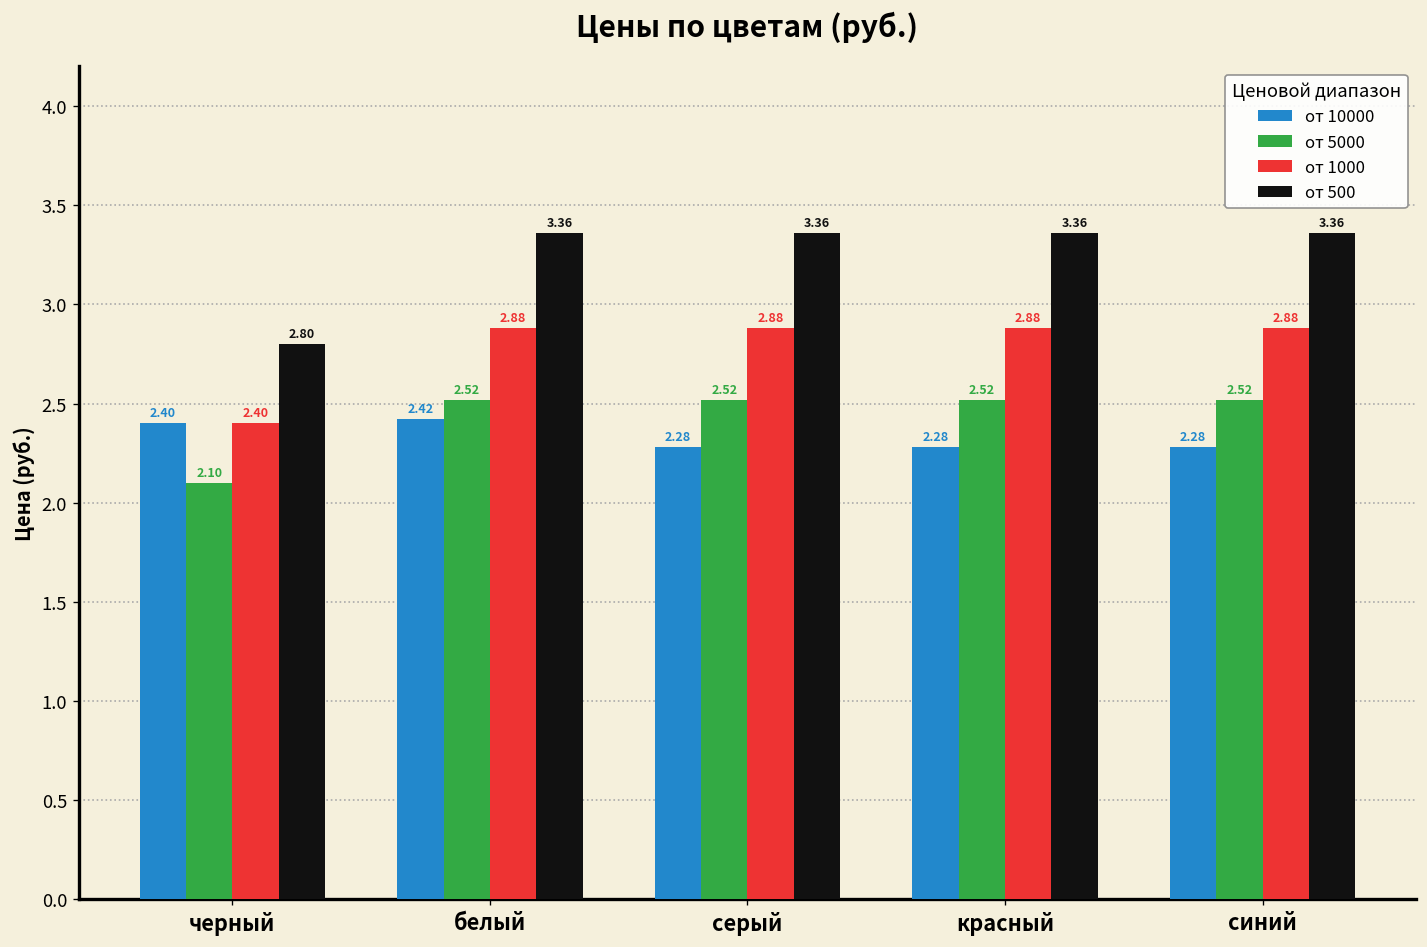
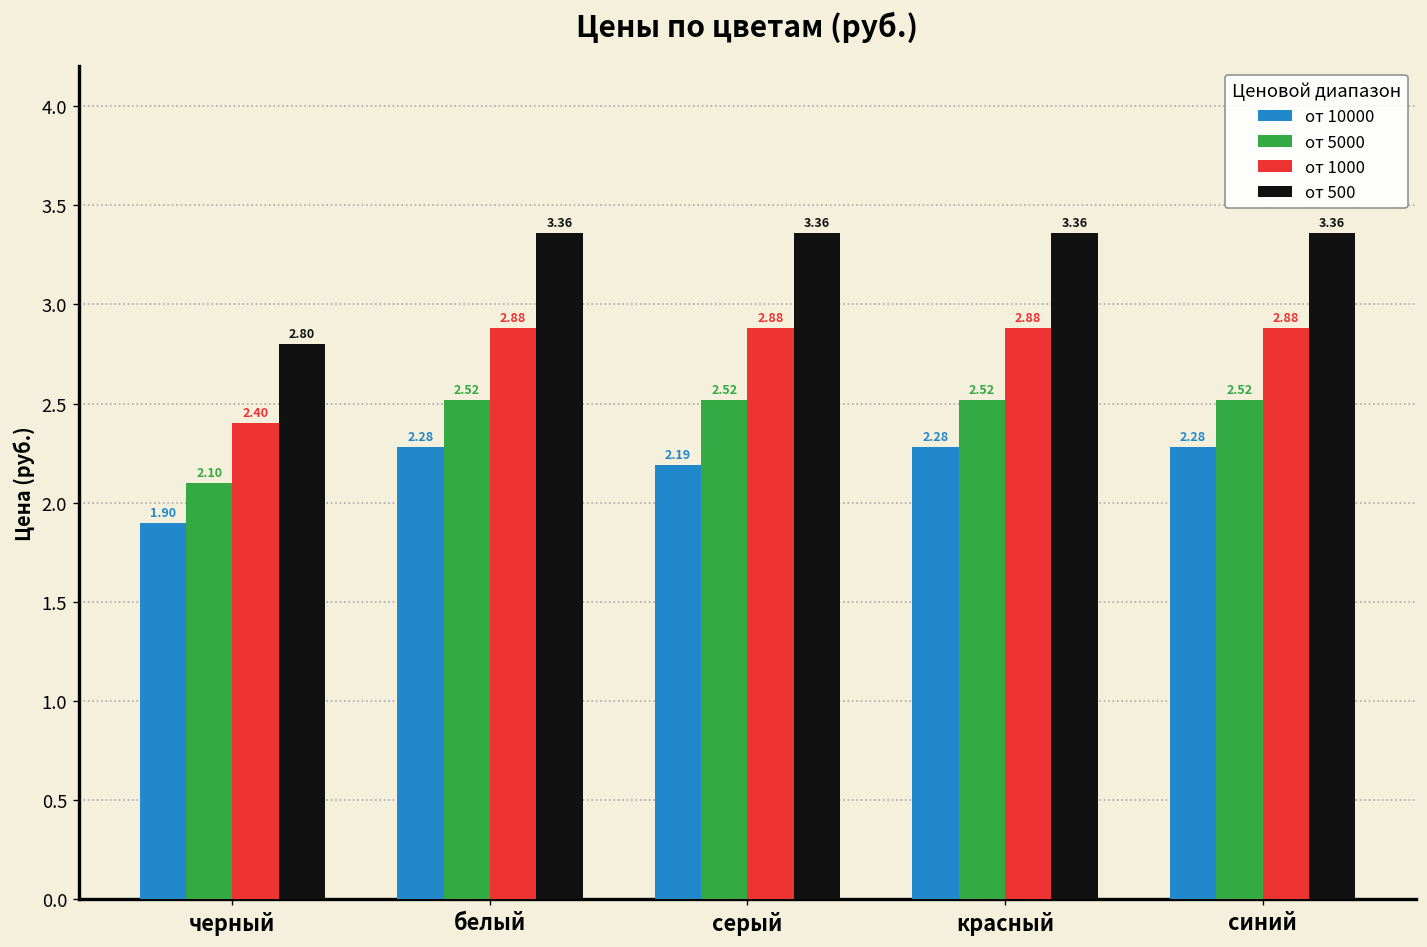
от 10000, черный: 2.40 -> 1.90
от 10000, белый: 2.42 -> 2.28
от 10000, серый: 2.28 -> 2.19
